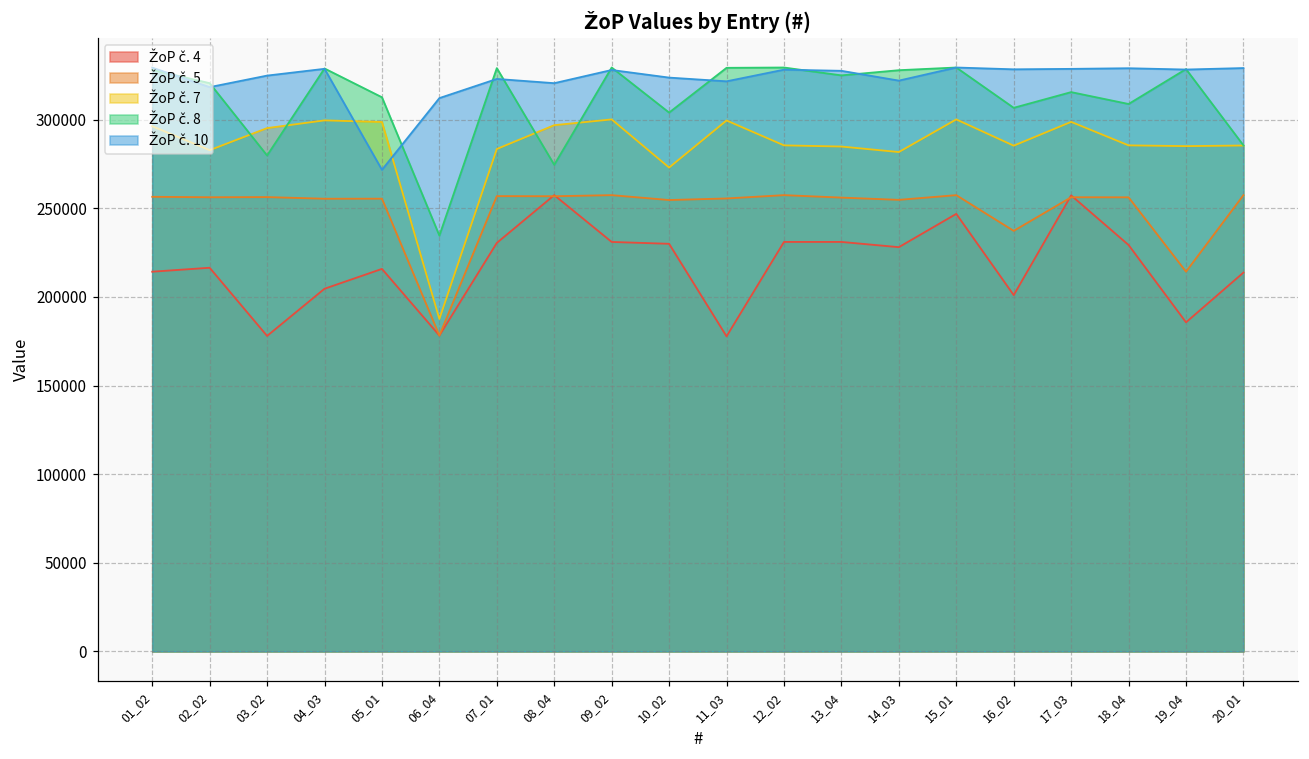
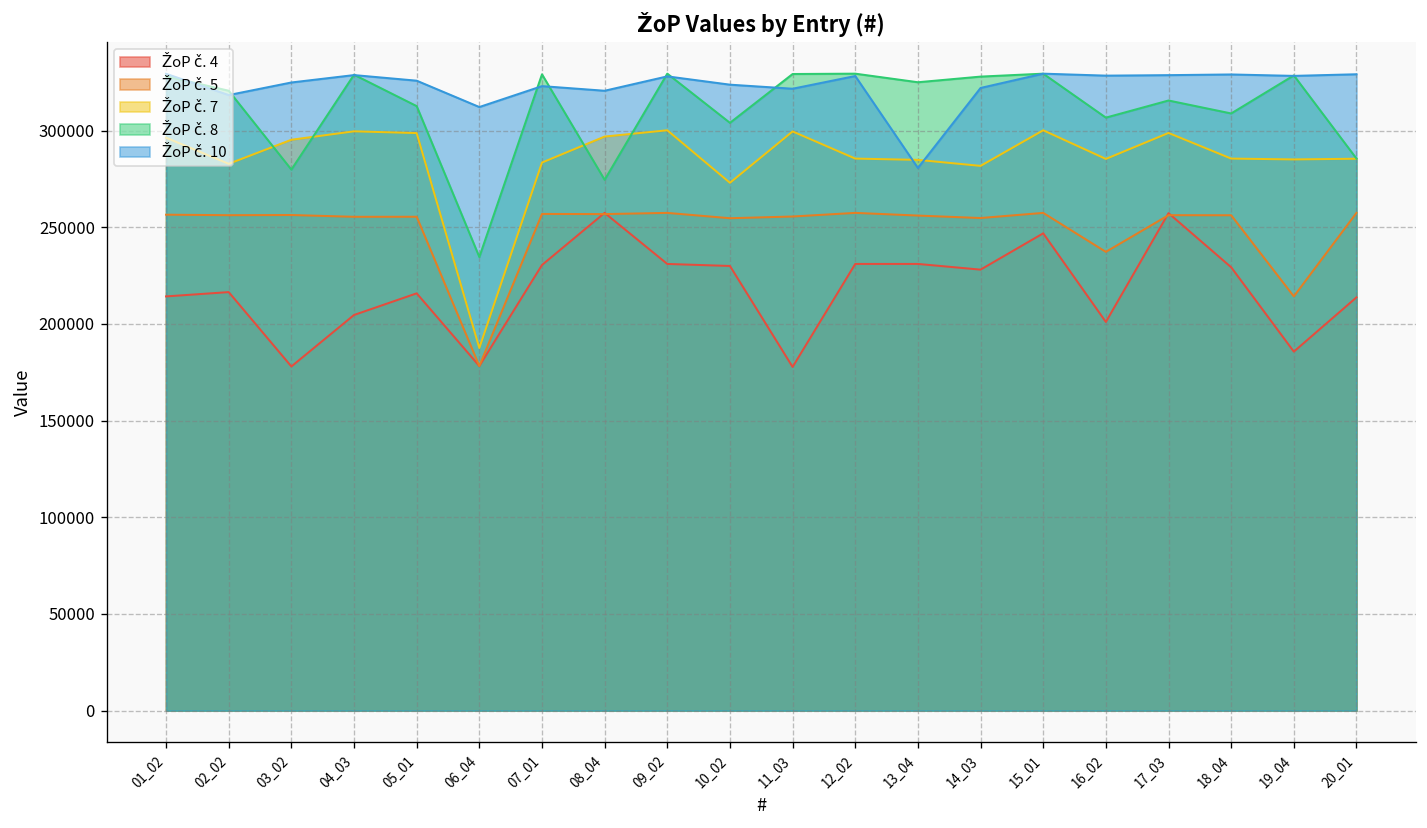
ŽoP č. 10, 05_01: 272000 -> 326000
ŽoP č. 10, 13_04: 328000 -> 281000
